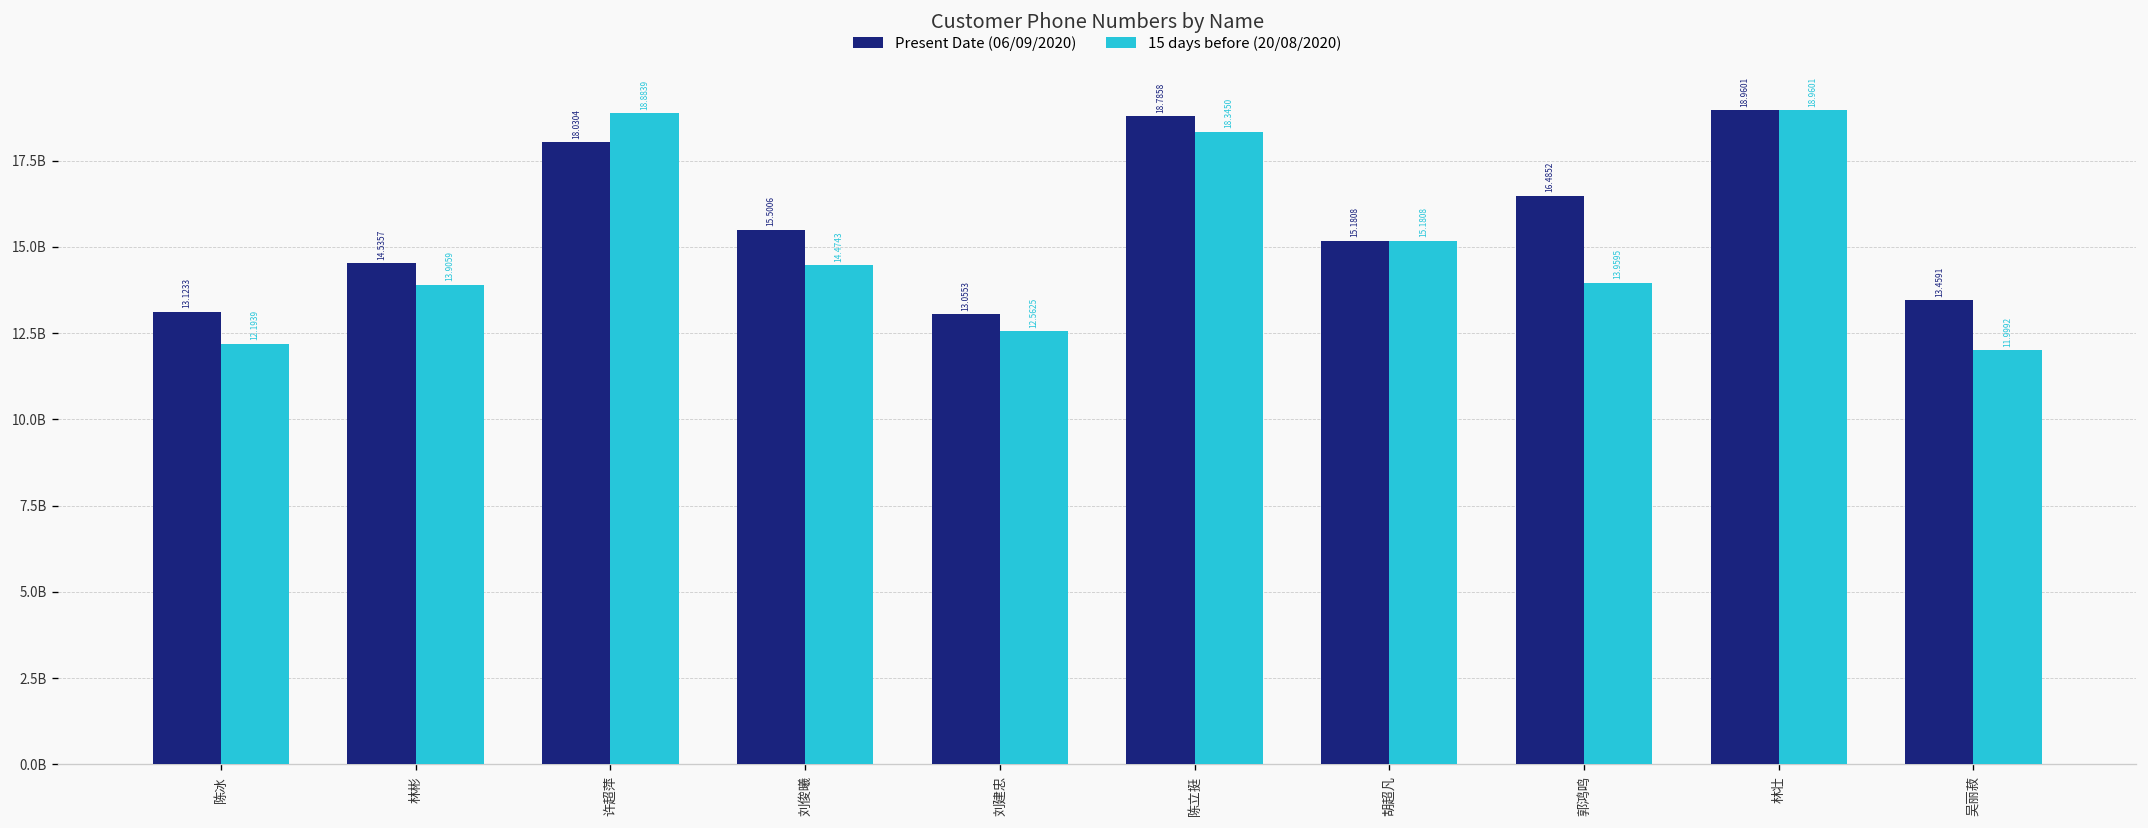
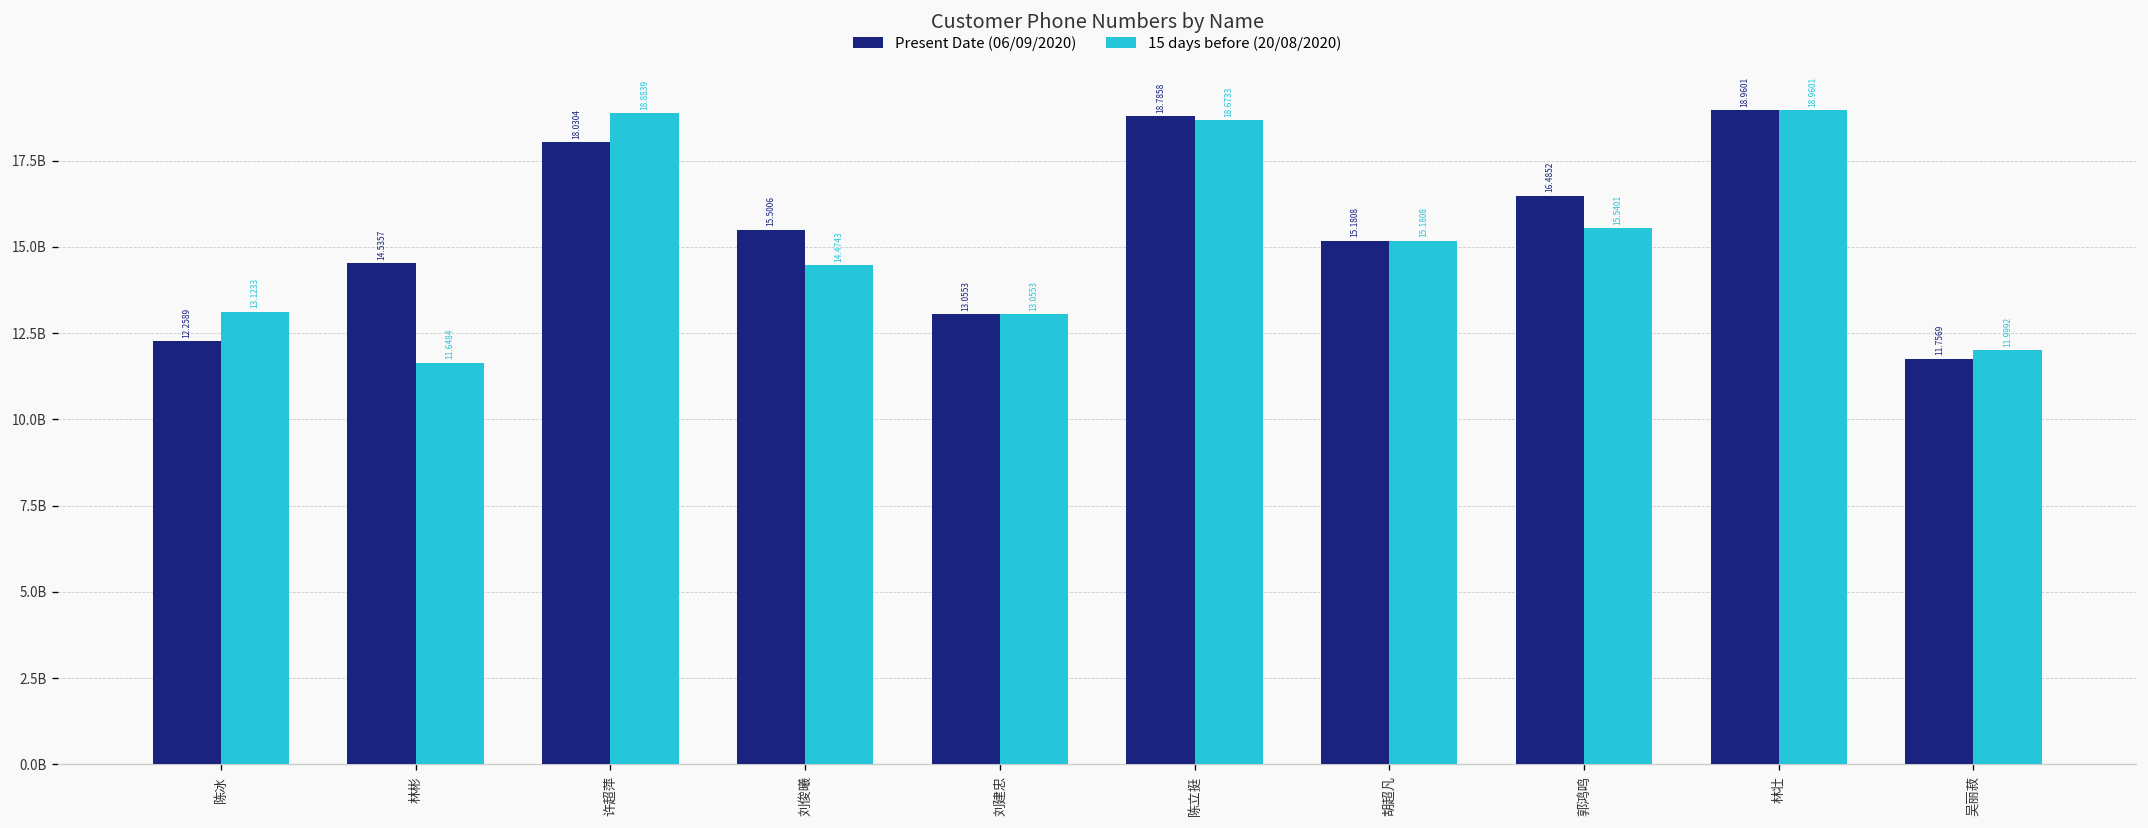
Present Date (06/09/2020), 陈冰: 13.1233 -> 12.2589
15 days before (20/08/2020), 陈冰: 12.1939 -> 13.1233
15 days before (20/08/2020), 林彬: 13.9059 -> 11.6484
15 days before (20/08/2020), 刘建忠: 12.5625 -> 13.0553
15 days before (20/08/2020), 陈立挺: 18.3450 -> 18.6733
15 days before (20/08/2020), 郭鸿鸣: 13.9595 -> 15.5401
Present Date (06/09/2020), 吴丽菽: 13.4591 -> 11.7569
